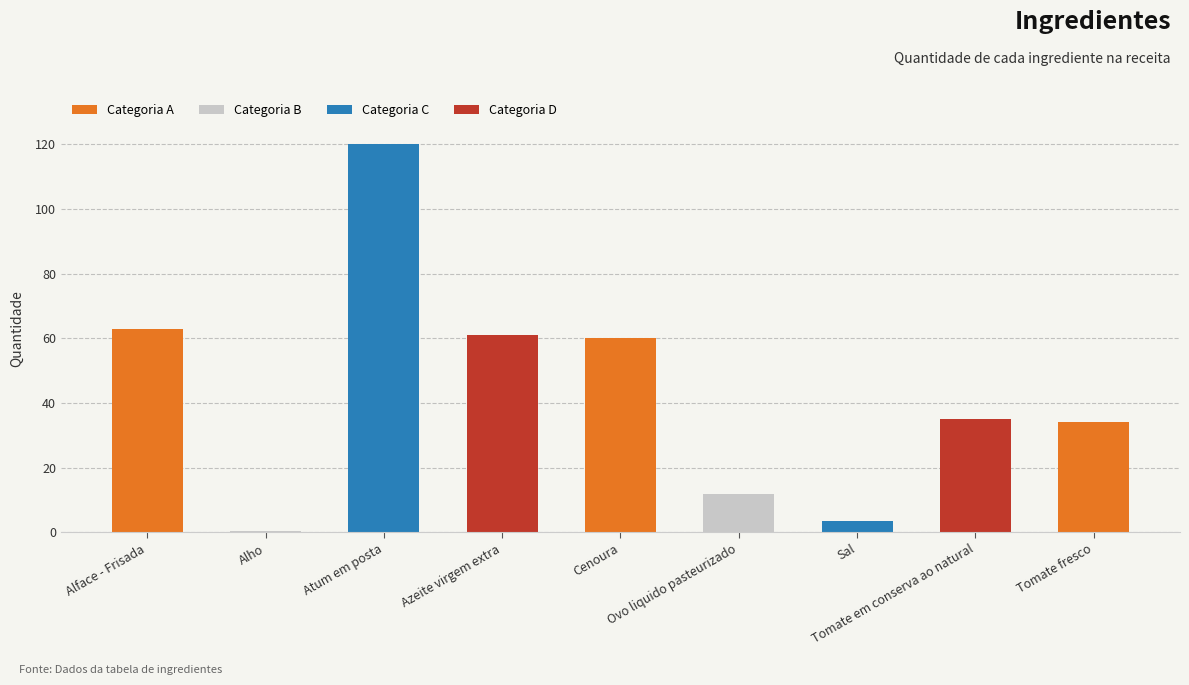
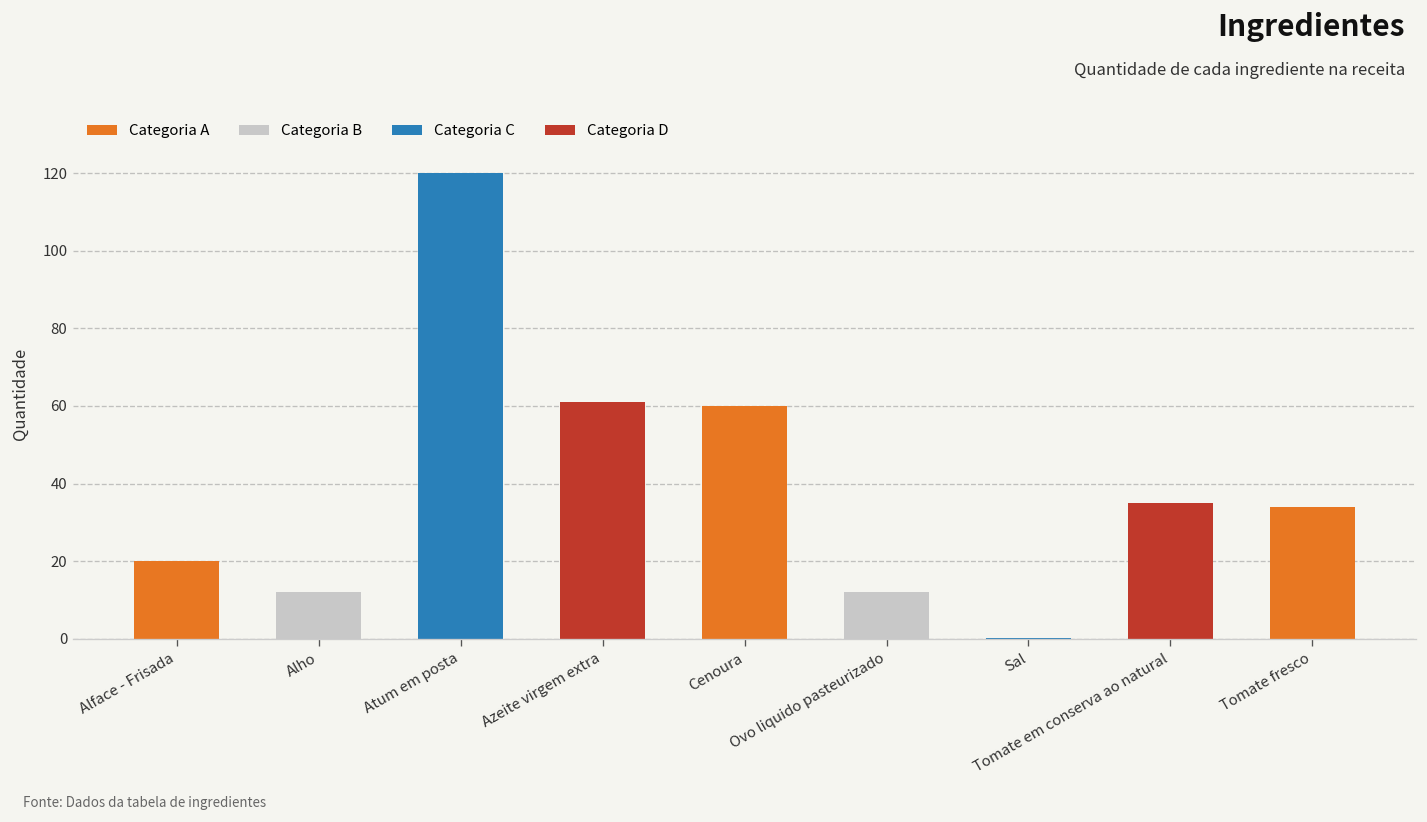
Alface - Frisada: 63 -> 20
Alho: 1 -> 12
Sal: 4 -> 0
